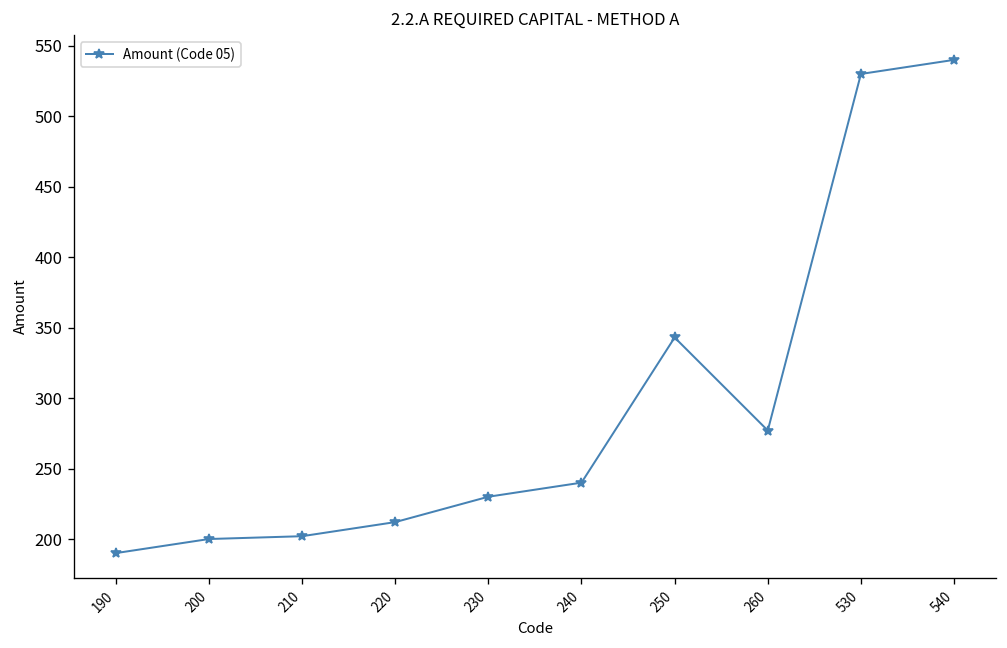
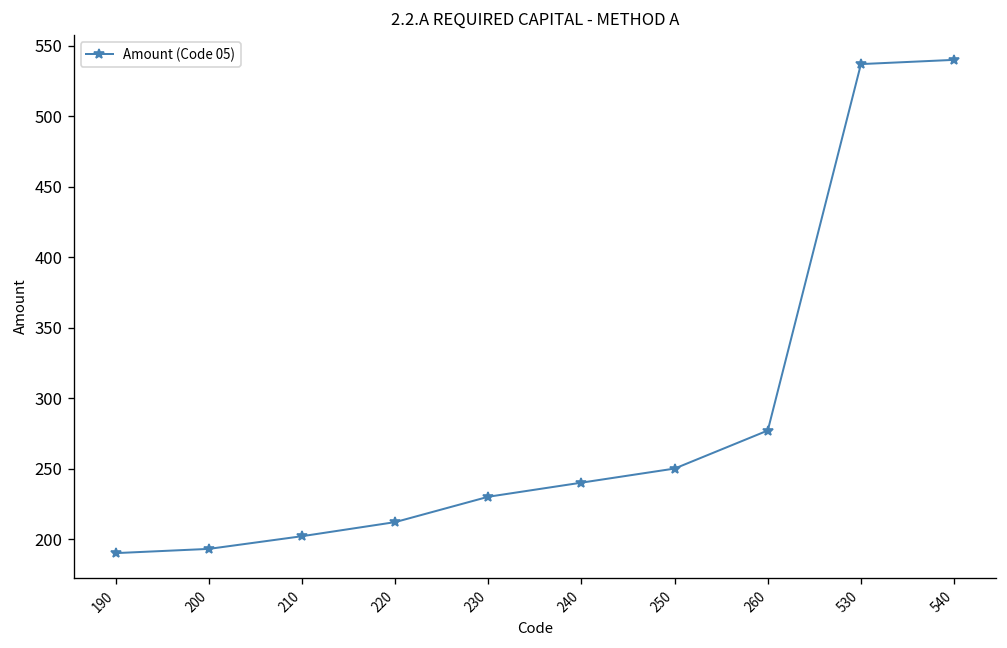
200: 200 -> 193
250: 343 -> 250
530: 530 -> 537
